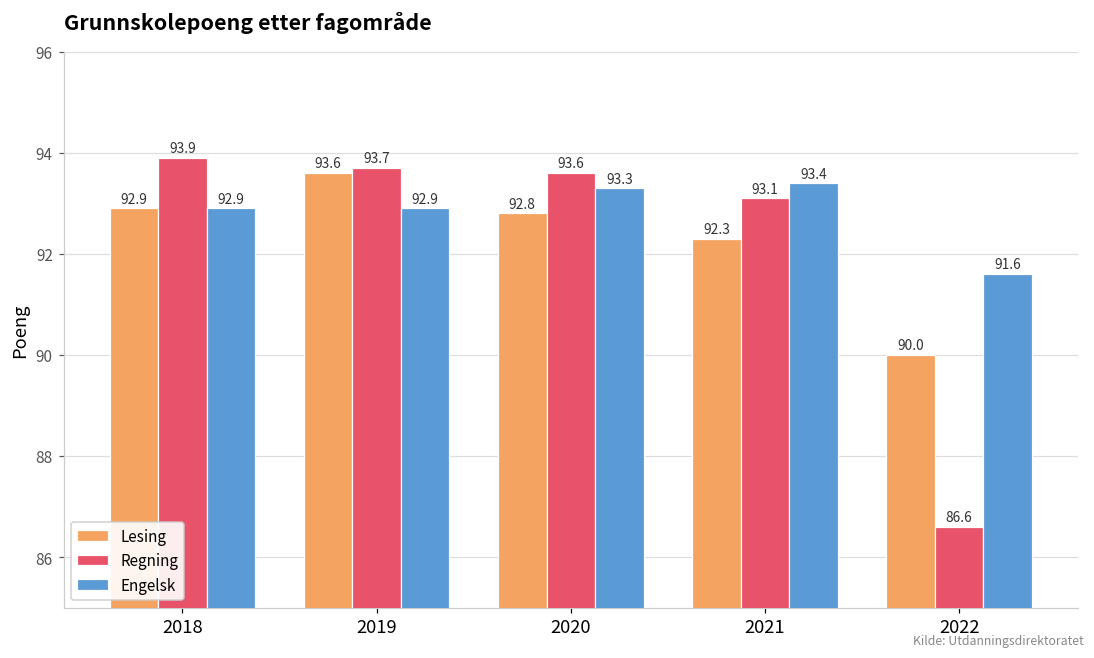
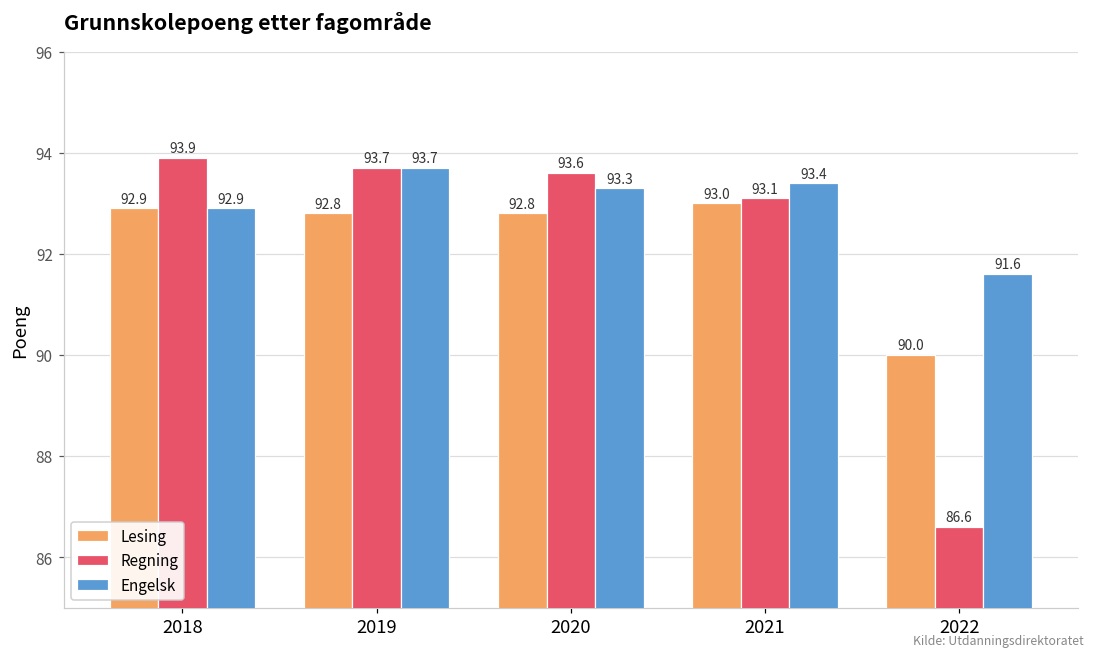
Lesing, 2019: 93.6 -> 92.8
Engelsk, 2019: 92.9 -> 93.7
Lesing, 2021: 92.3 -> 93.0
